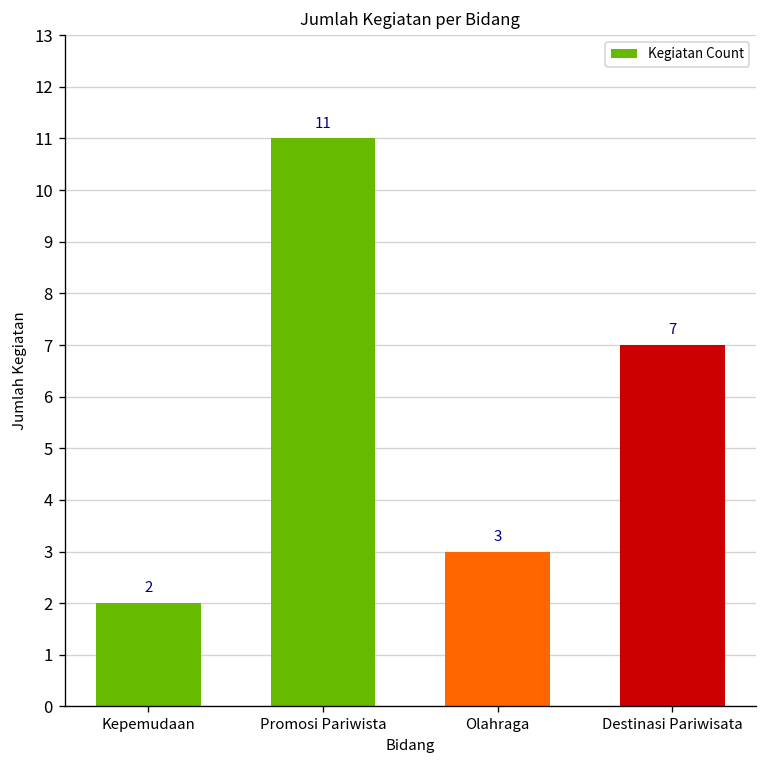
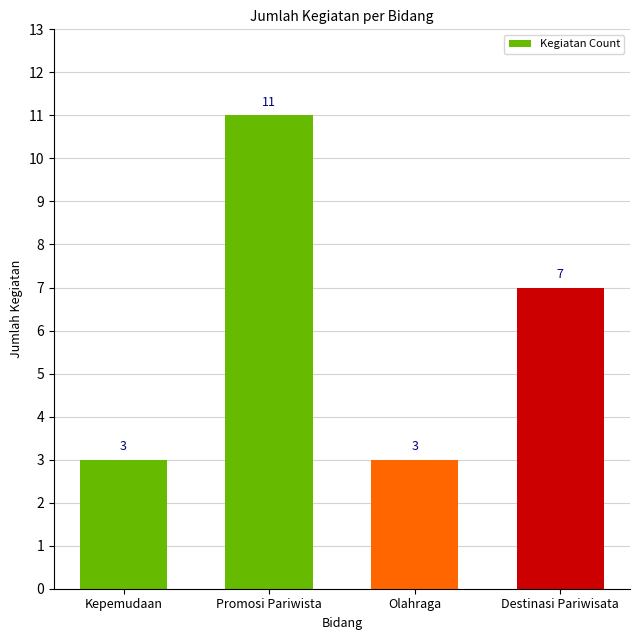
Kepemudaan: 2 -> 3
